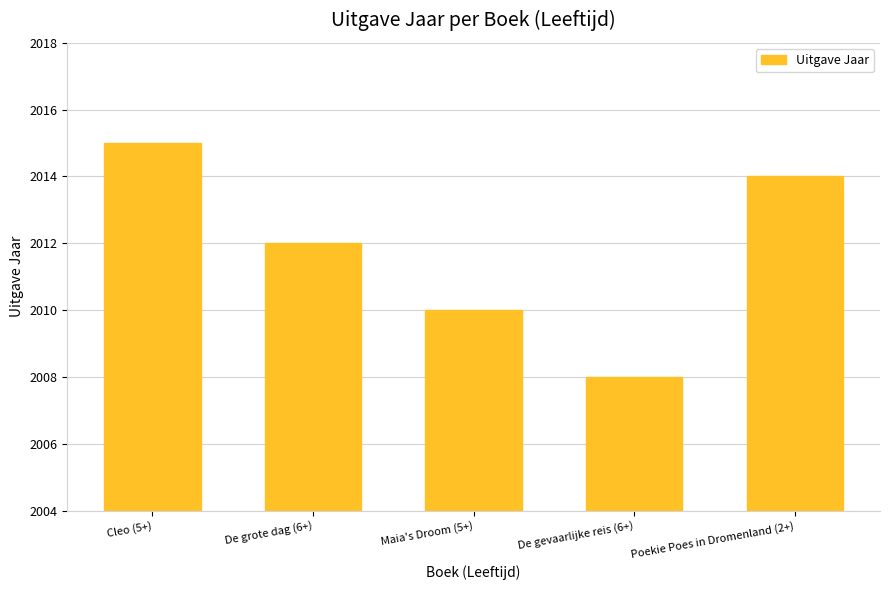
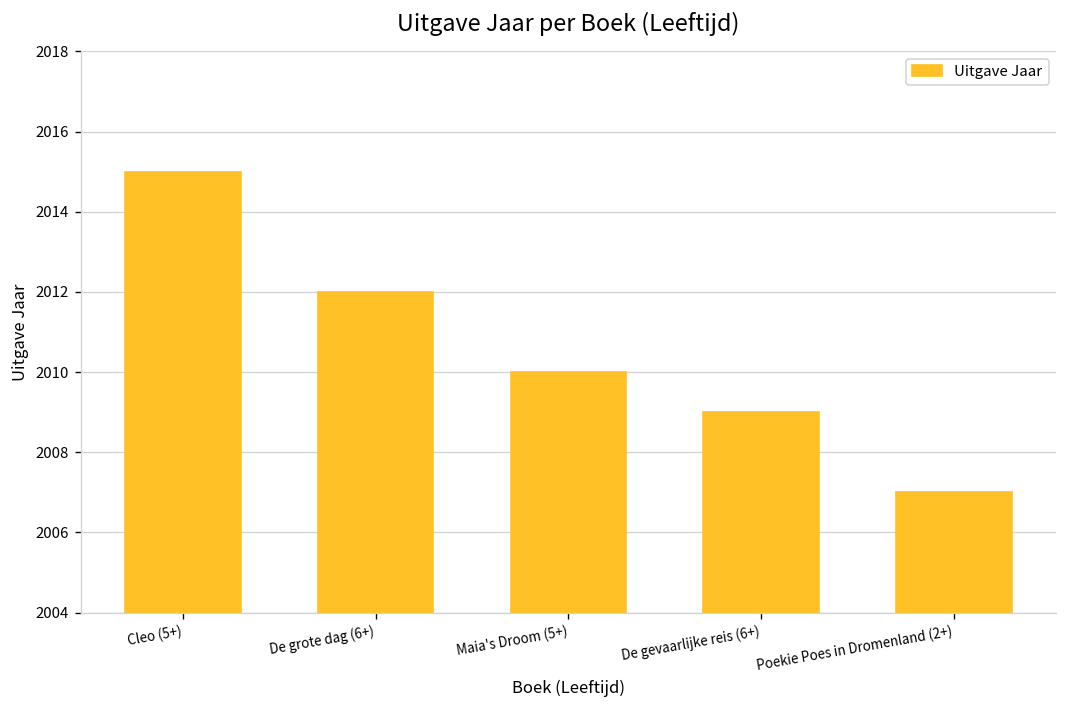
De gevaarlijke reis (6+): 2008 -> 2009
Poekie Poes in Dromenland (2+): 2014 -> 2007
